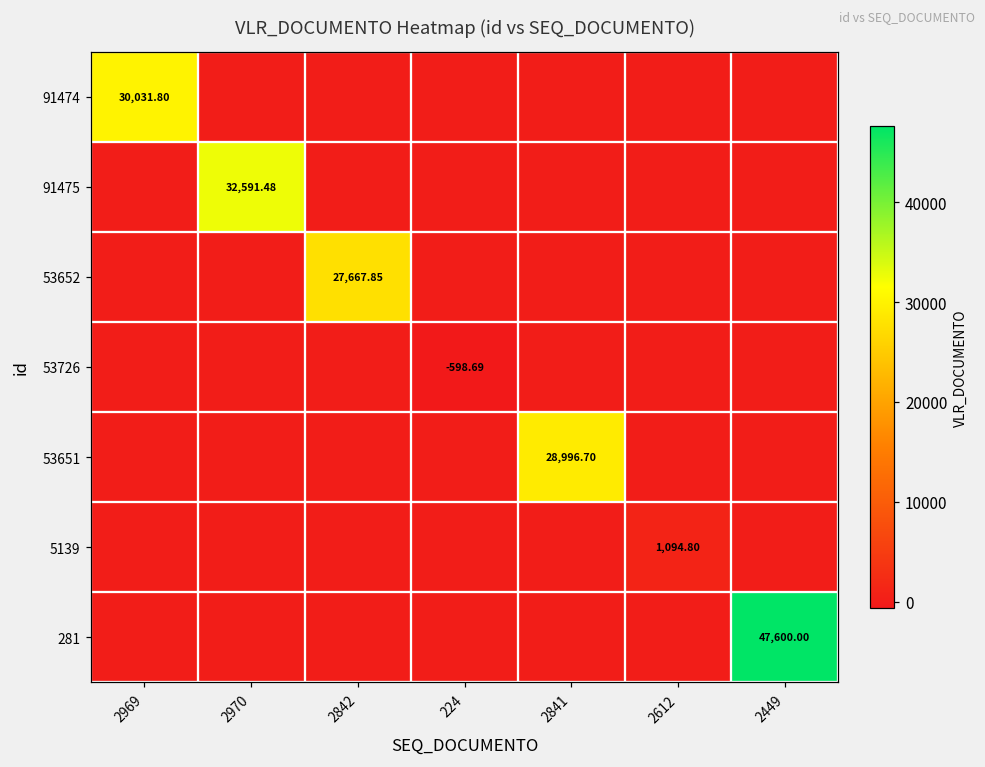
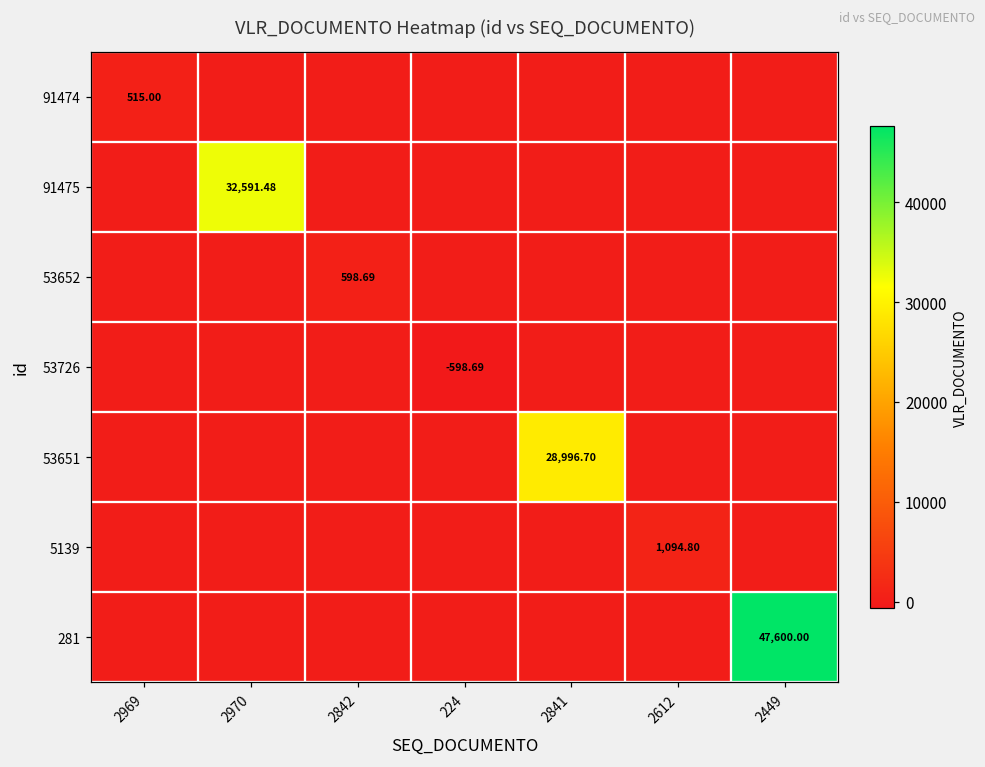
91474, 2969: 30,031.80 -> 515.00
53652, 2842: 27,667.85 -> 598.69
